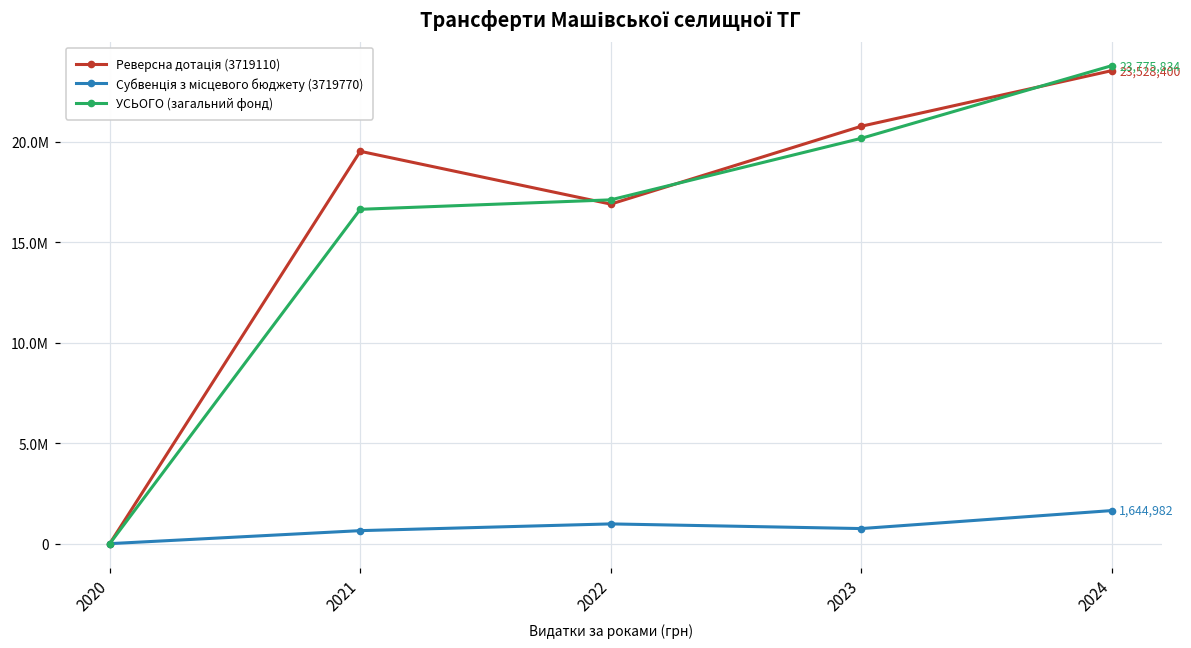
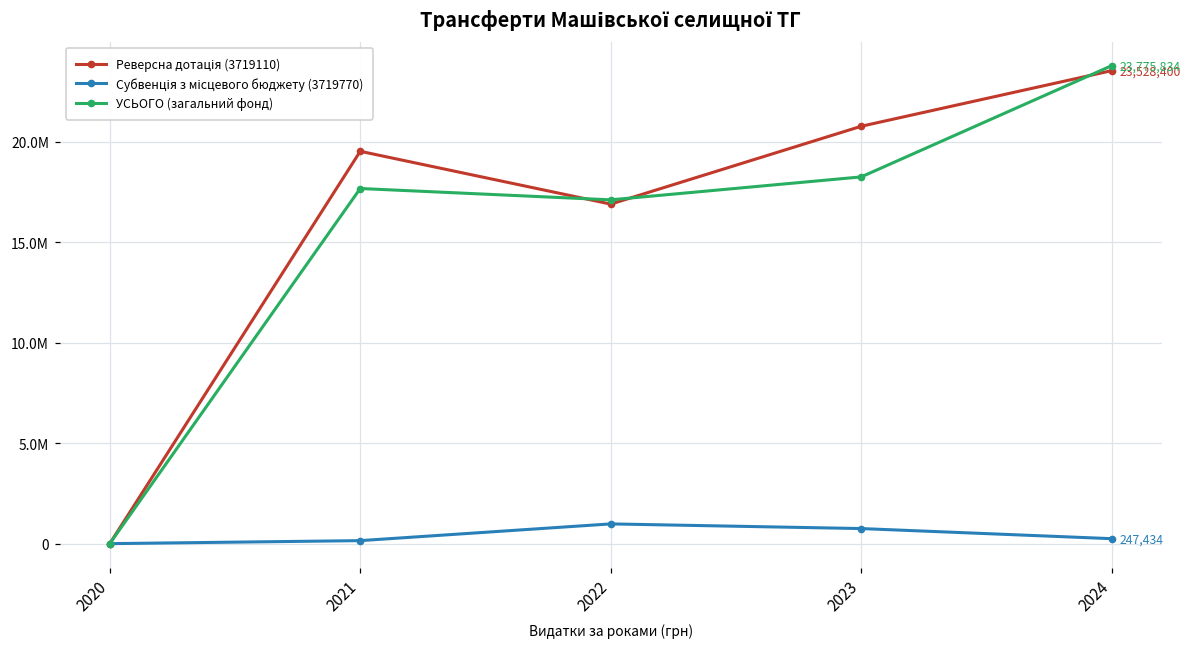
Субвенція з місцевого бюджету (3719770), 2021: 600000 -> 200000
УСЬОГО (загальний фонд), 2021: 16600000 -> 17700000
УСЬОГО (загальний фонд), 2023: 20200000 -> 18200000
Субвенція з місцевого бюджету (3719770), 2024: 1,644,982 -> 247,434
